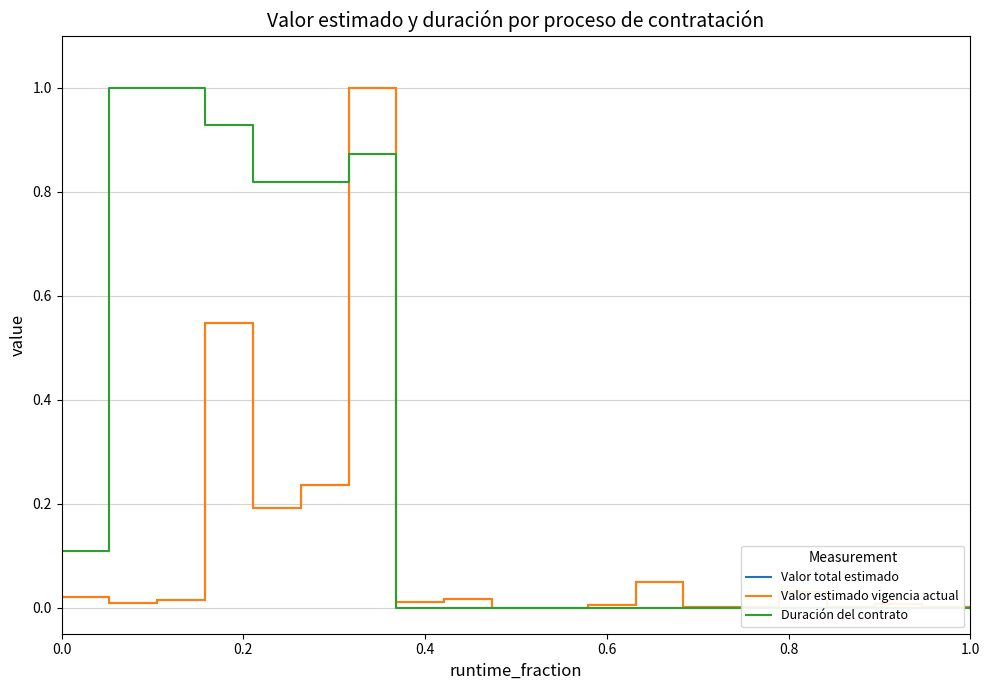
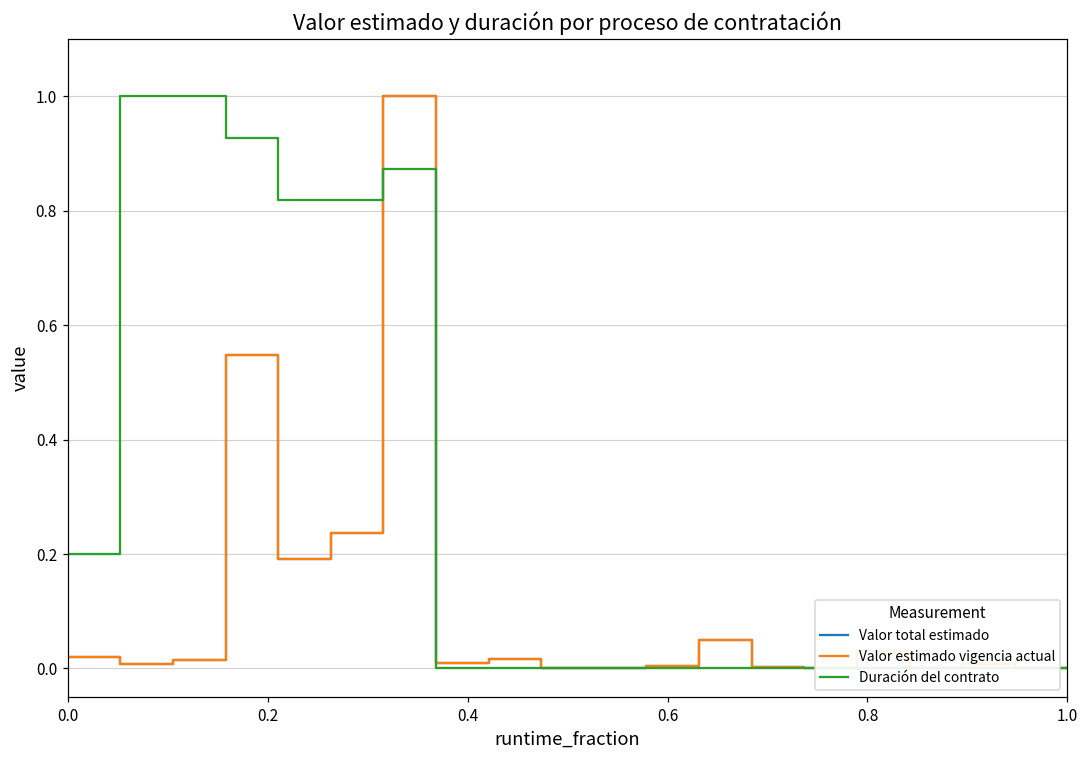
Duración del contrato, 0.0: 0.11 -> 0.20
